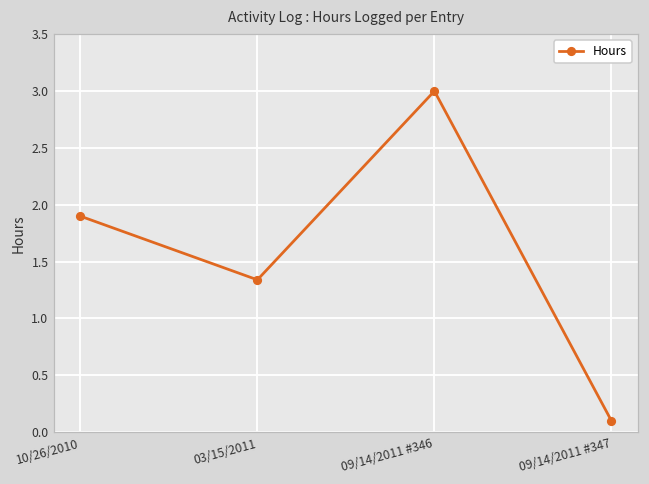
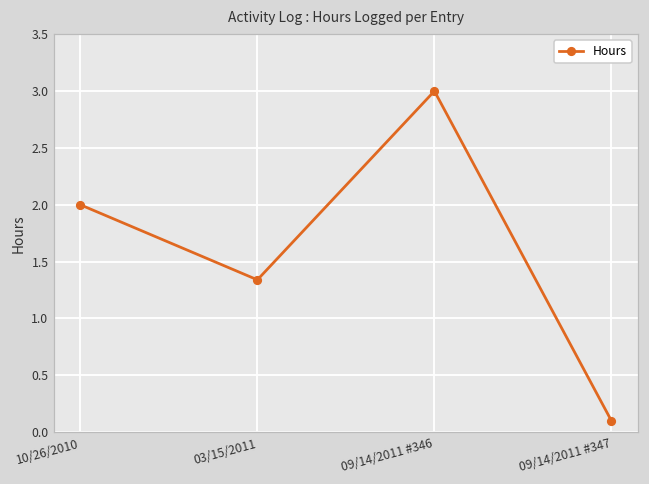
10/26/2010: 1.9 -> 2.0
